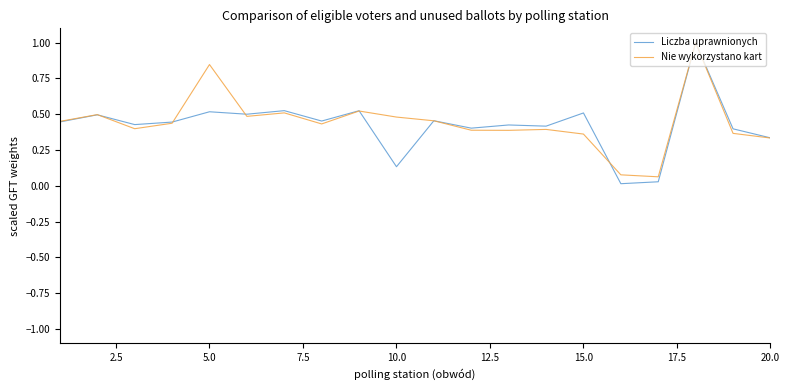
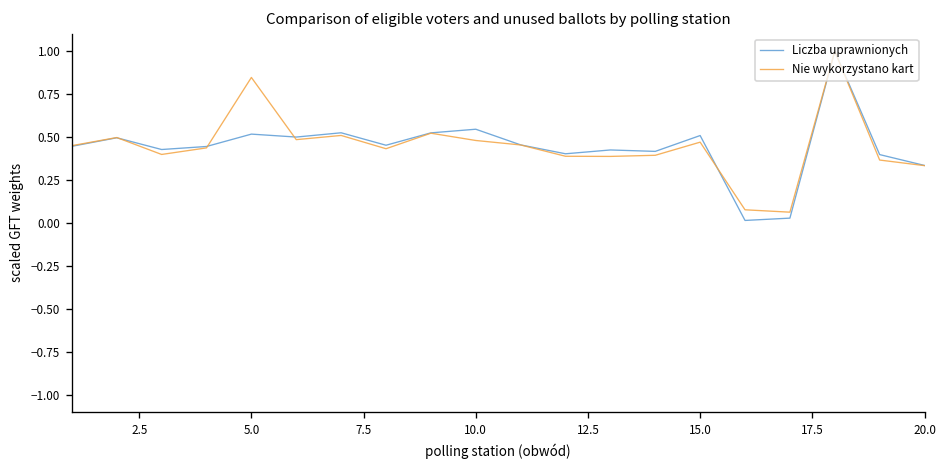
Liczba uprawnionych, 10.0: 0.13 -> 0.55
Nie wykorzystano kart, 15.0: 0.36 -> 0.47
